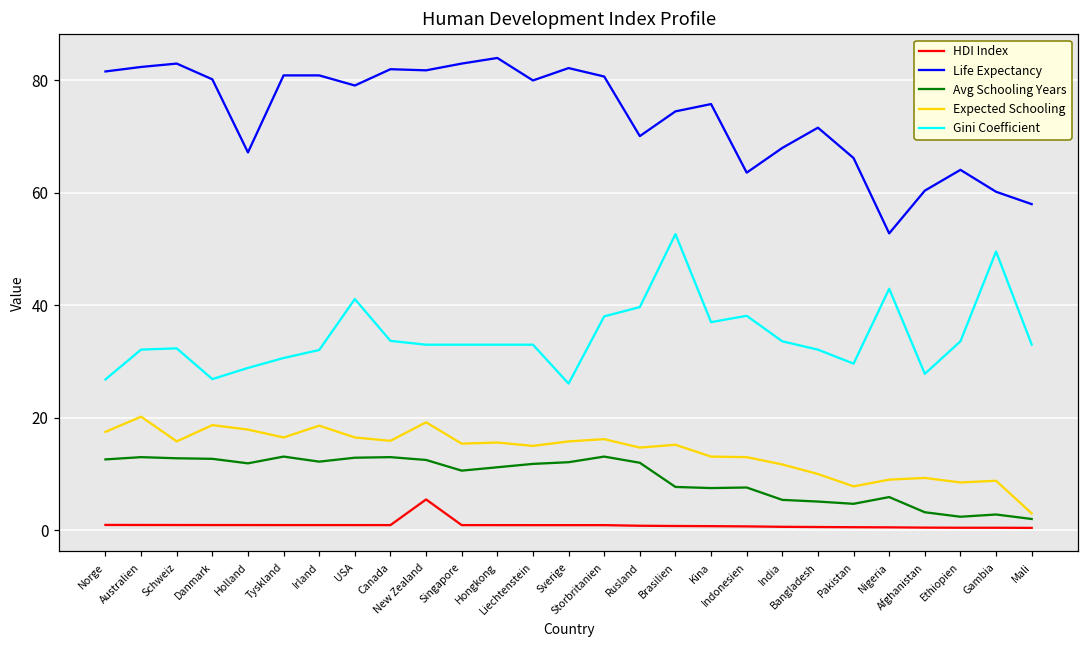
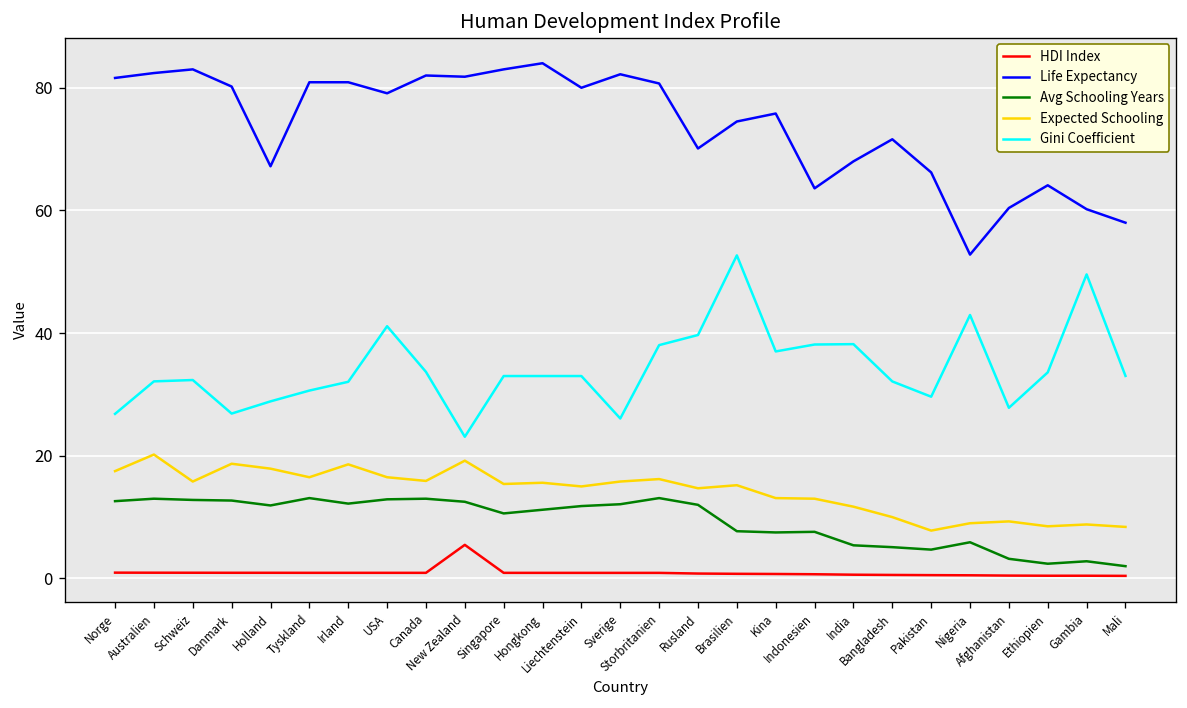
Gini Coefficient, New Zealand: 33 -> 23
Gini Coefficient, India: 34 -> 38
Expected Schooling, Mali: 3 -> 8
